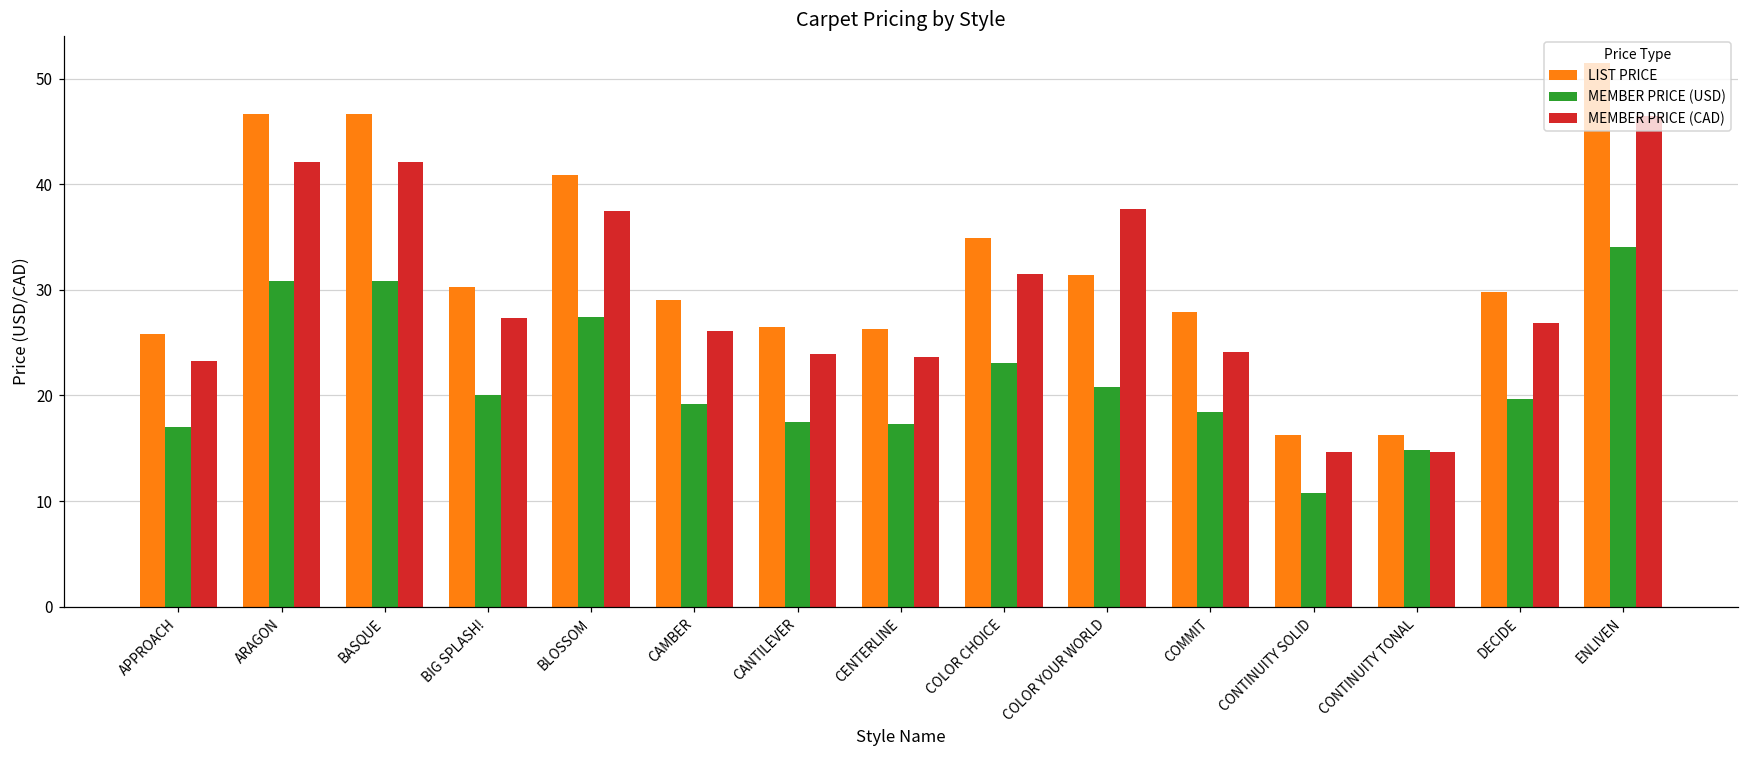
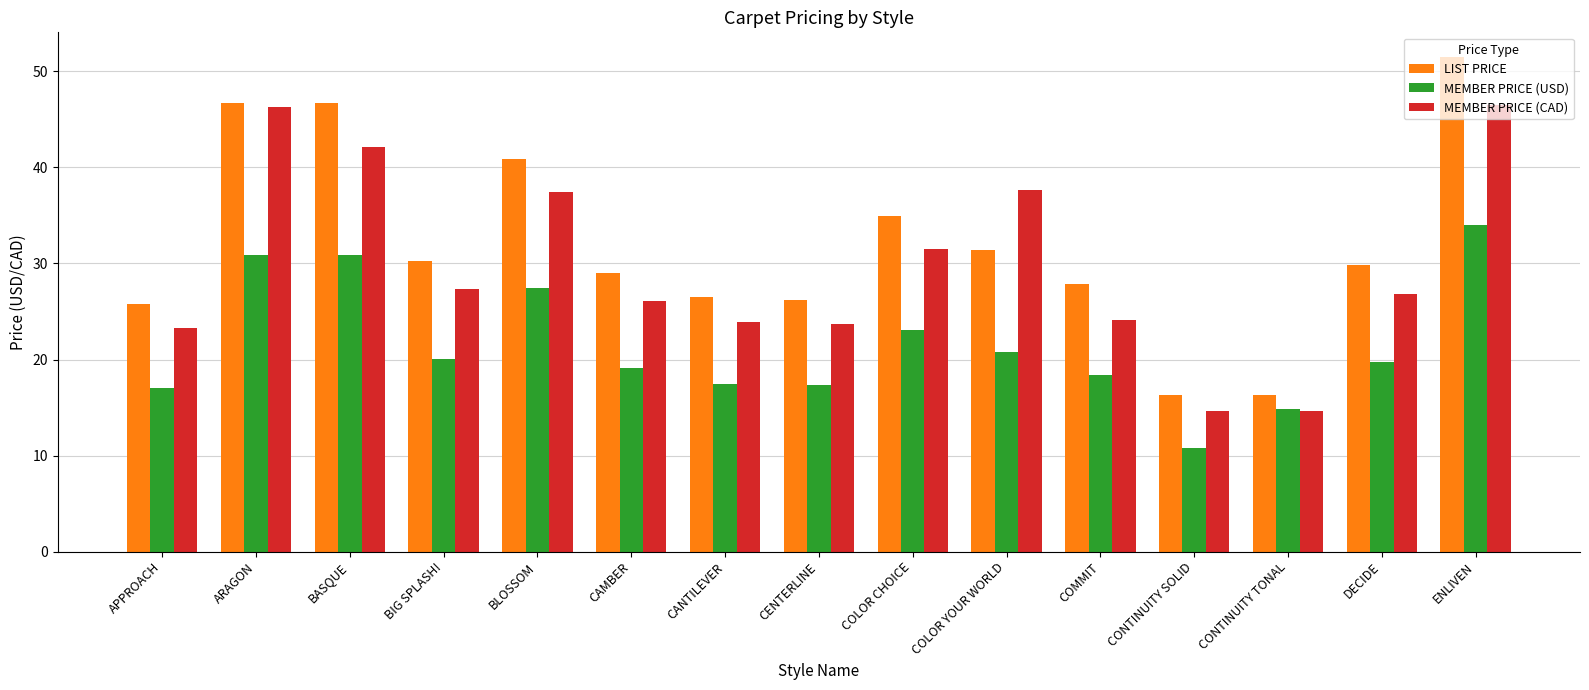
MEMBER PRICE (CAD), ARAGON: 42 -> 46
